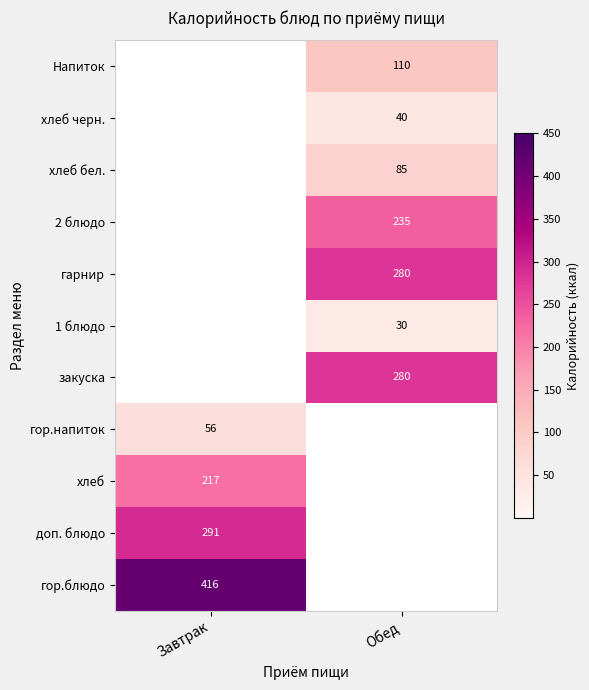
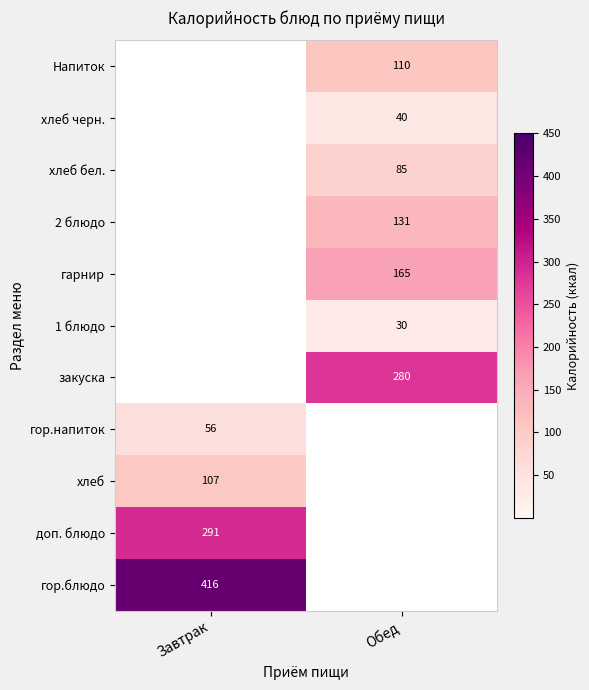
2 блюдо, Обед: 235 -> 131
гарнир, Обед: 280 -> 165
хлеб, Завтрак: 217 -> 107
